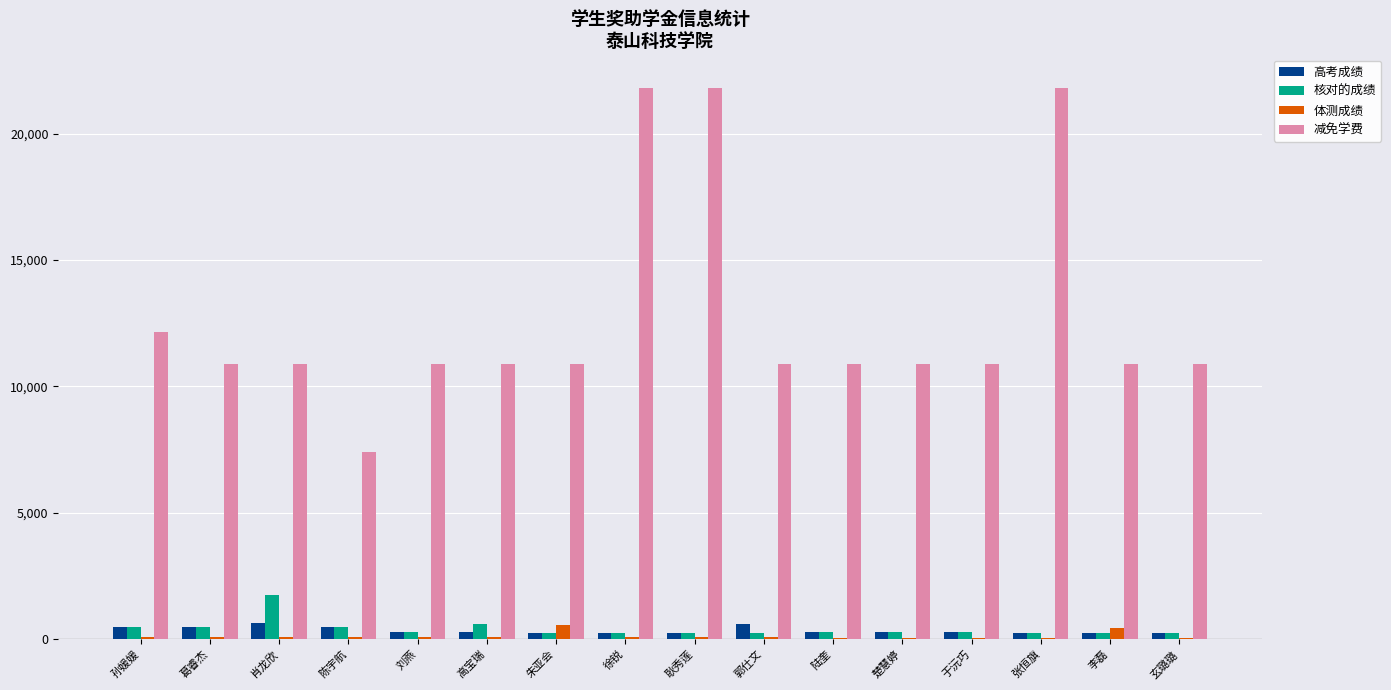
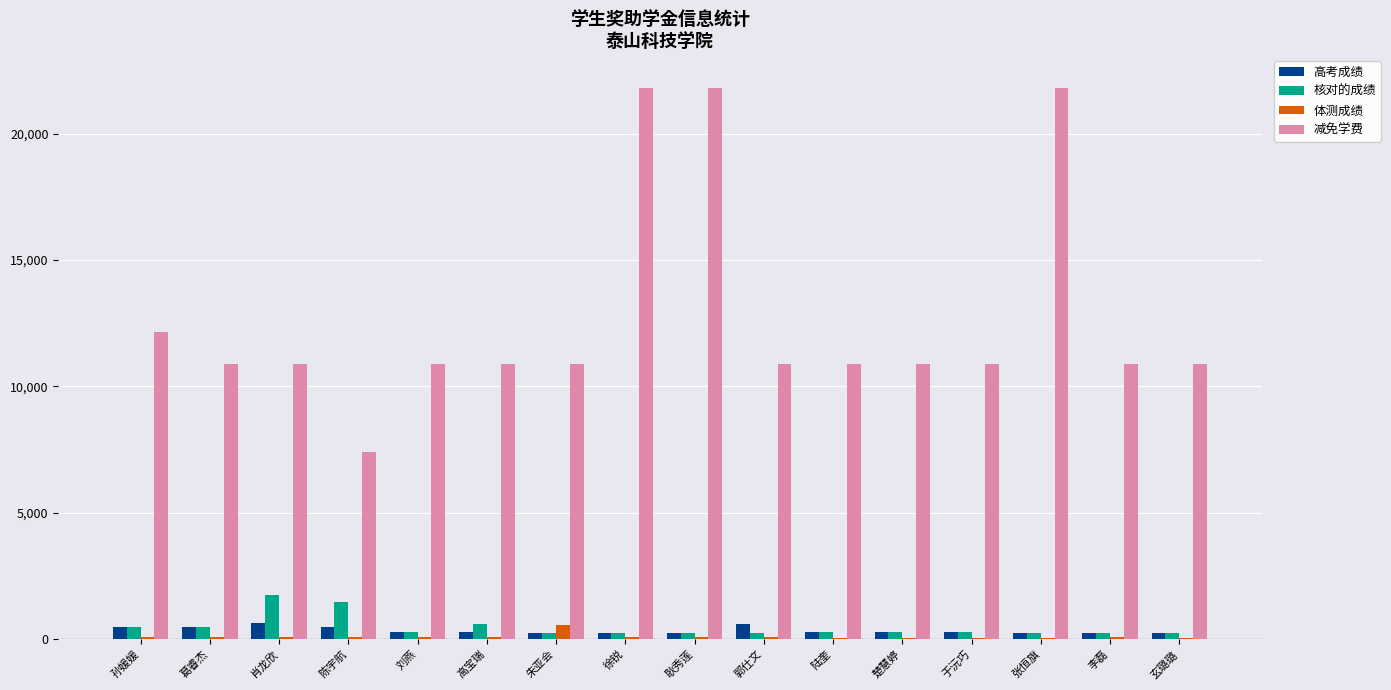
核对的成绩, 陈宇航: 500 -> 1,400
体测成绩, 李磊: 400 -> 100
